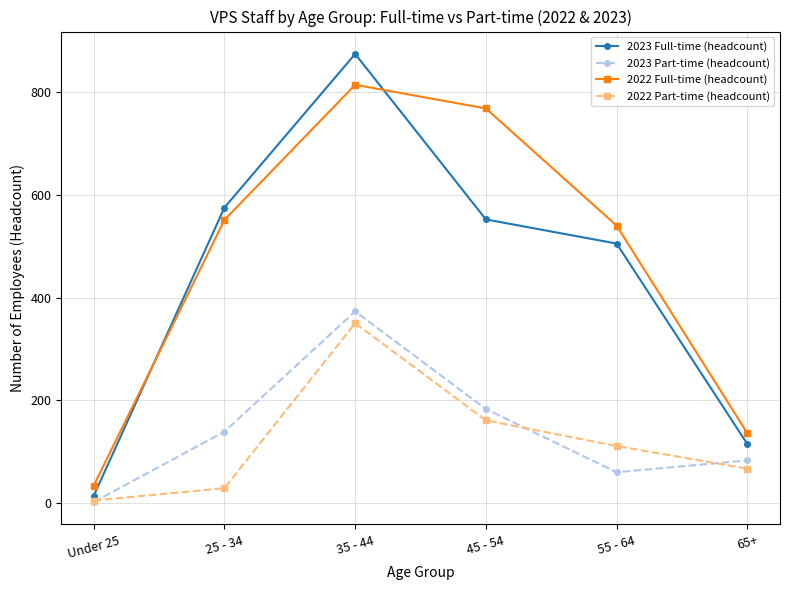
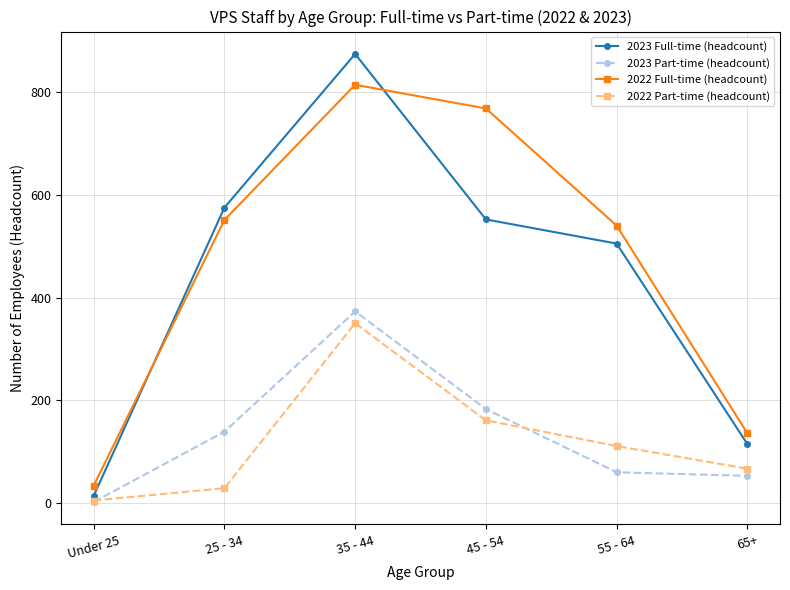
2023 Part-time (headcount), 65+: 80 -> 50
